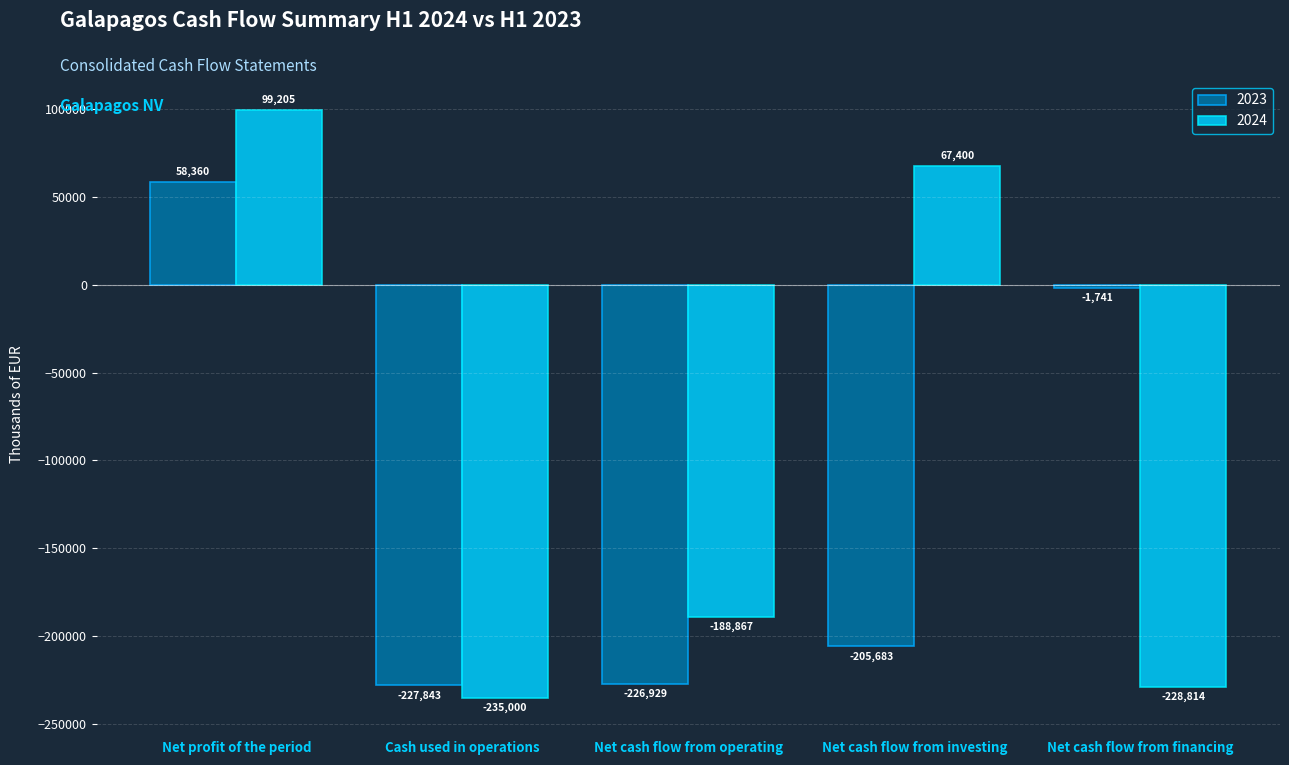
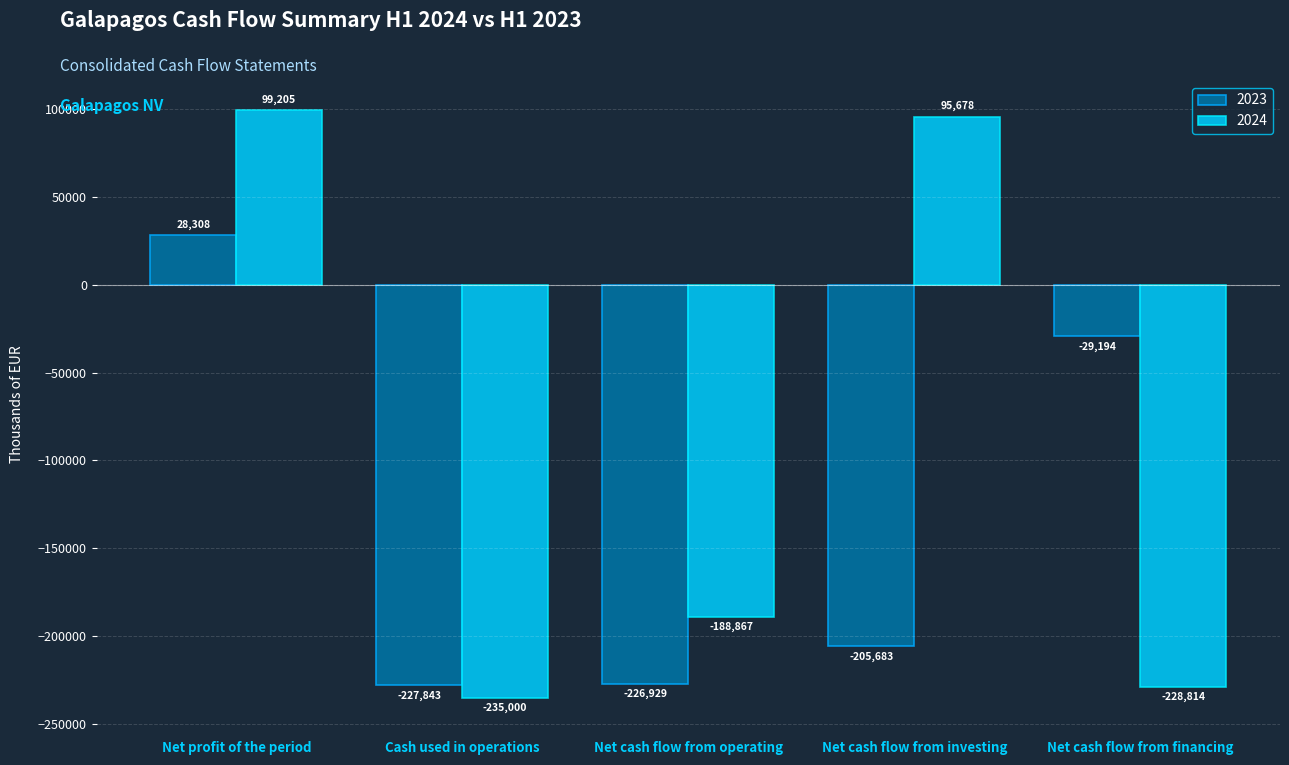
2023, Net profit of the period: 58,360 -> 28,308
2024, Net cash flow from investing: 67,400 -> 95,678
2023, Net cash flow from financing: -1,741 -> -29,194
